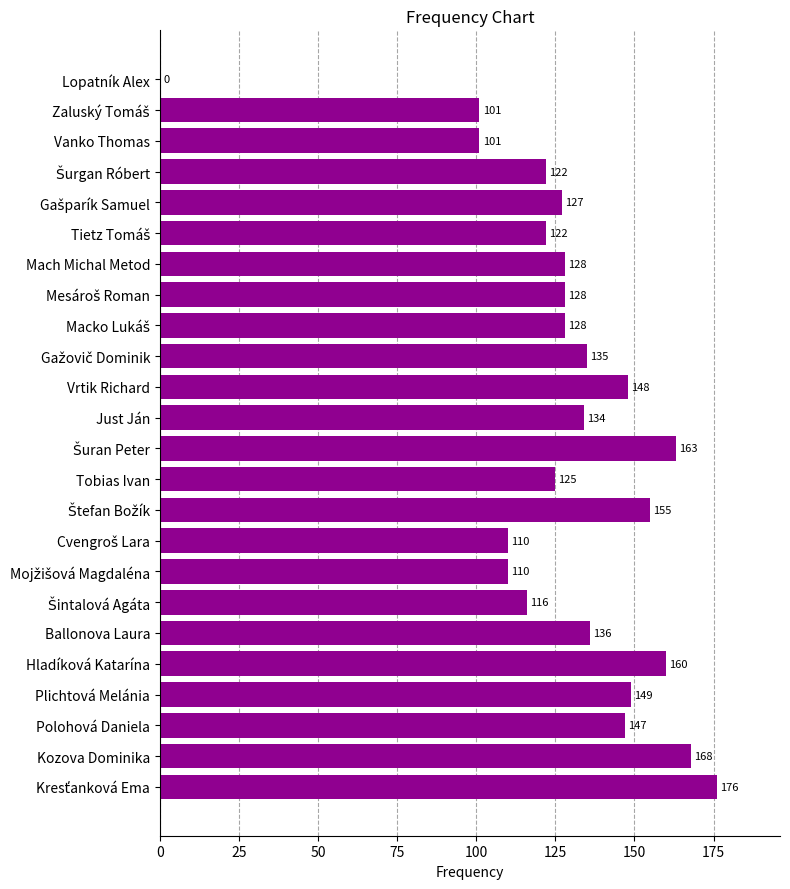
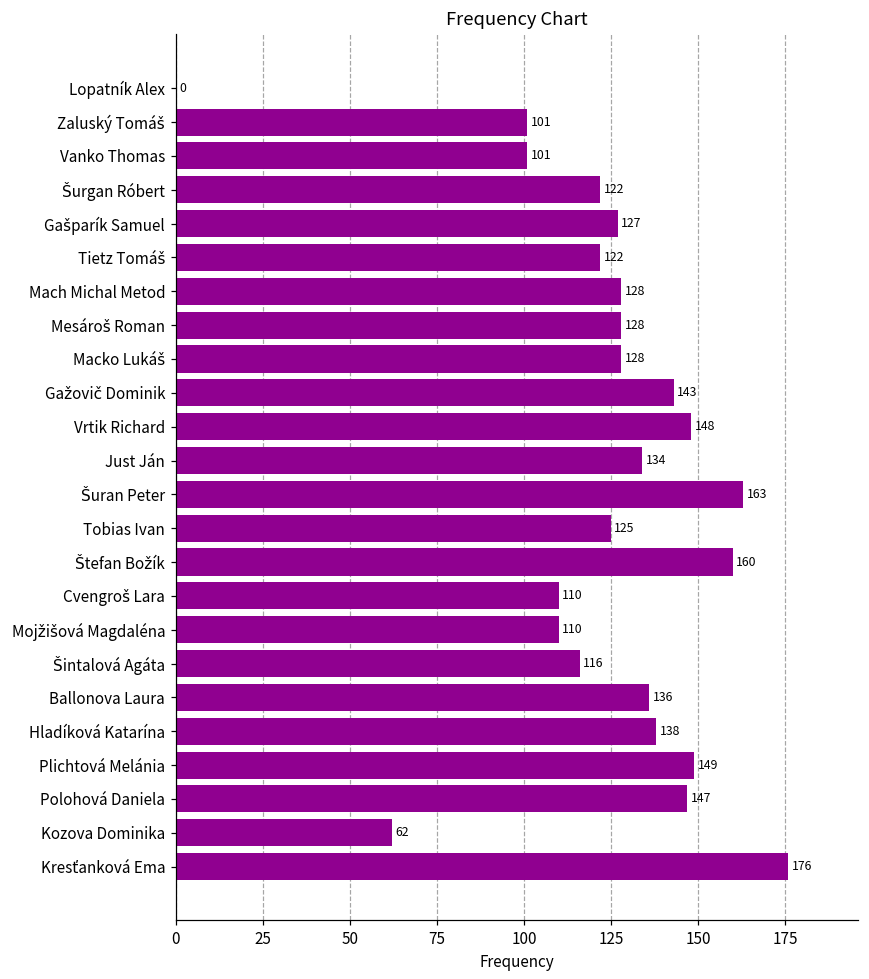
Gažovič Dominik: 135 -> 143
Štefan Božík: 155 -> 160
Hladíková Katarína: 160 -> 138
Kozova Dominika: 168 -> 62
